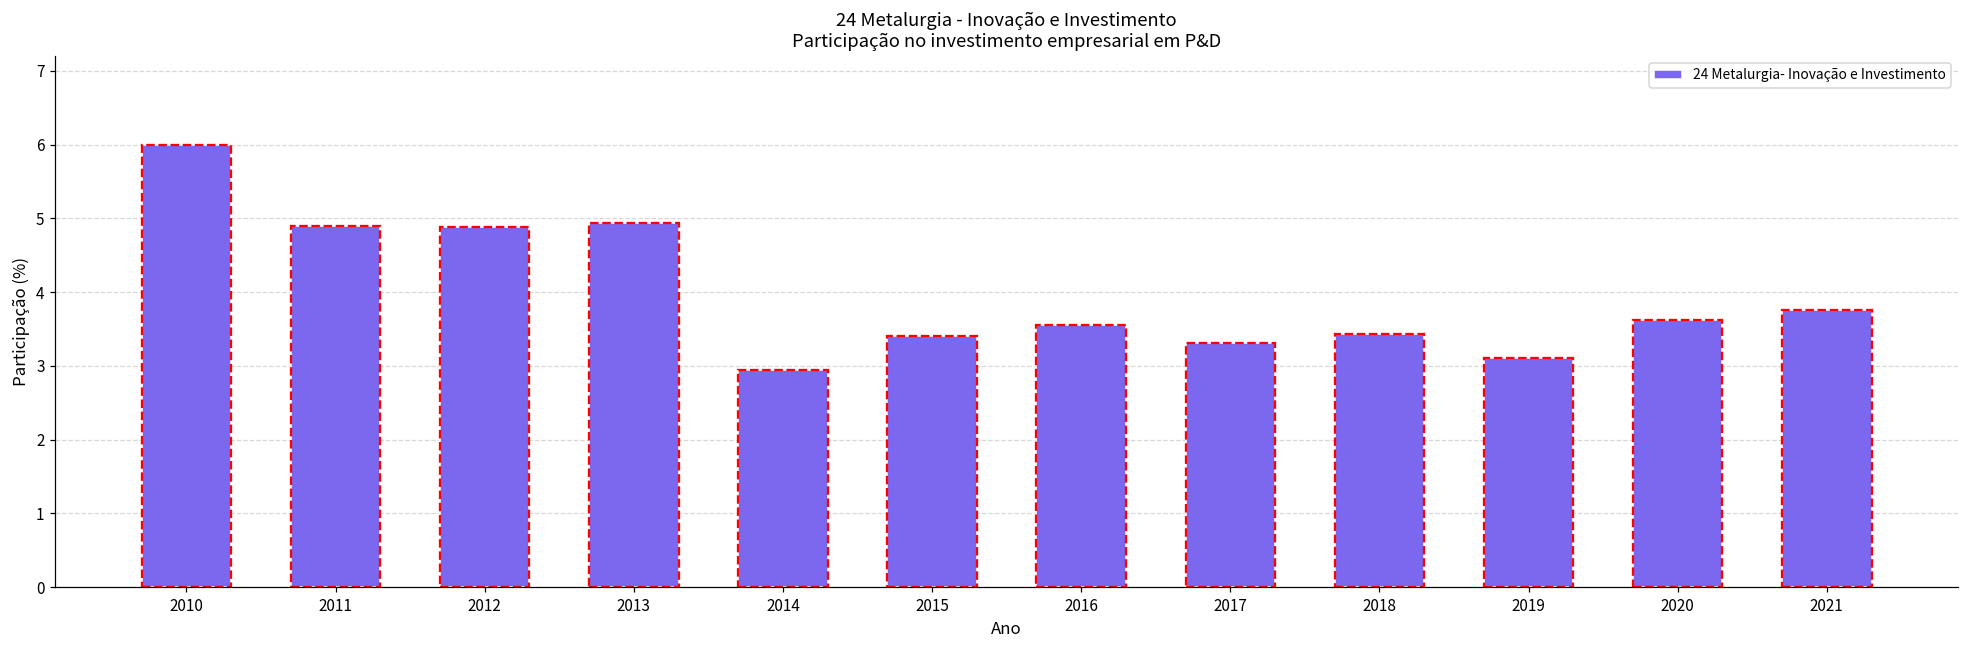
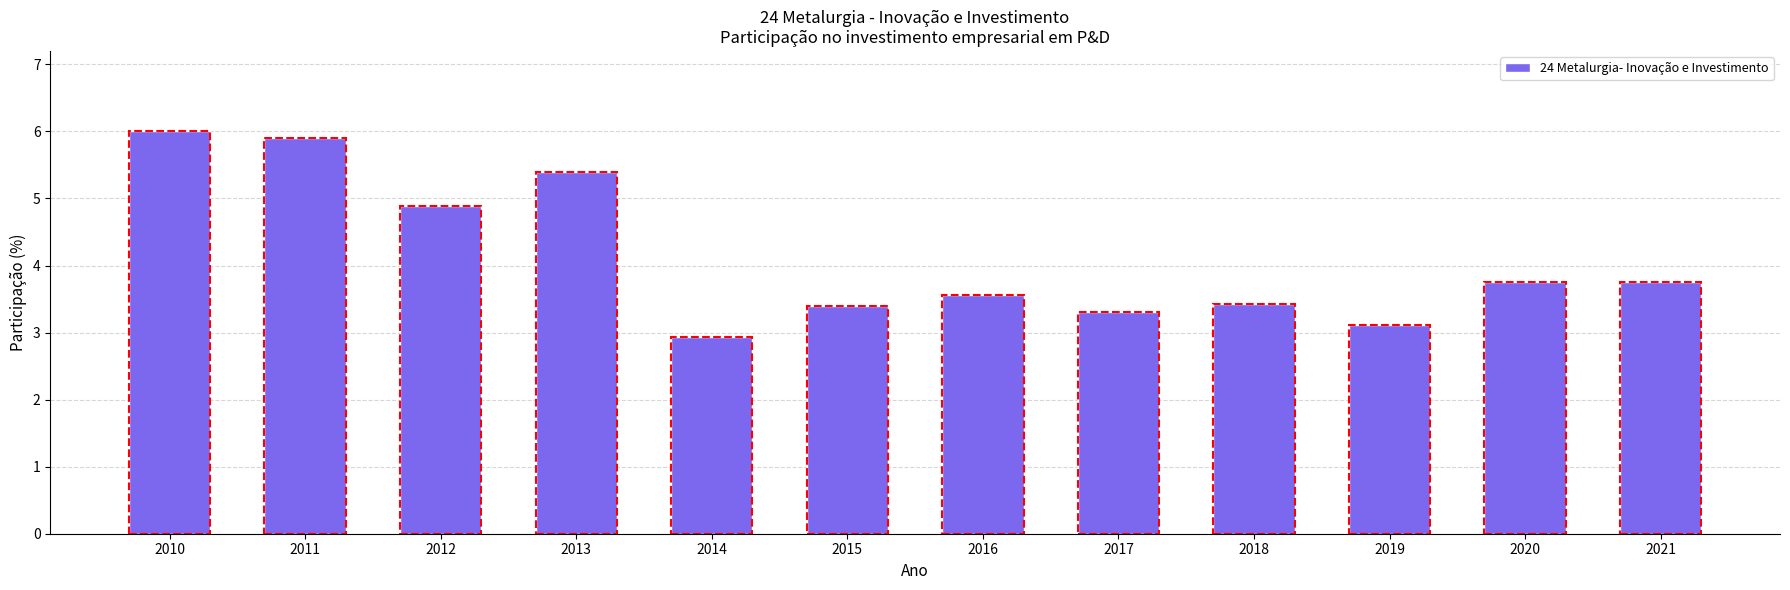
2011: 4.9 -> 5.9
2013: 4.9 -> 5.4
2020: 3.6 -> 3.8
